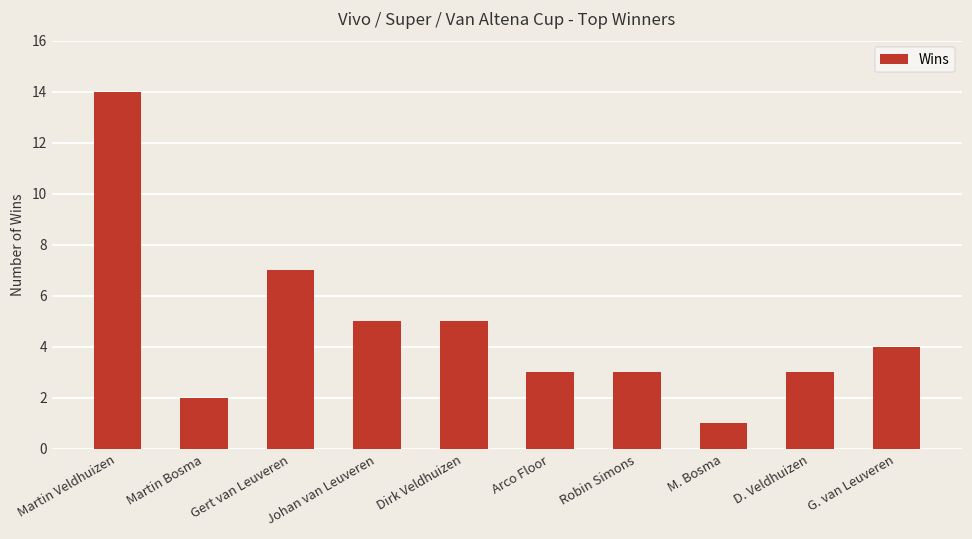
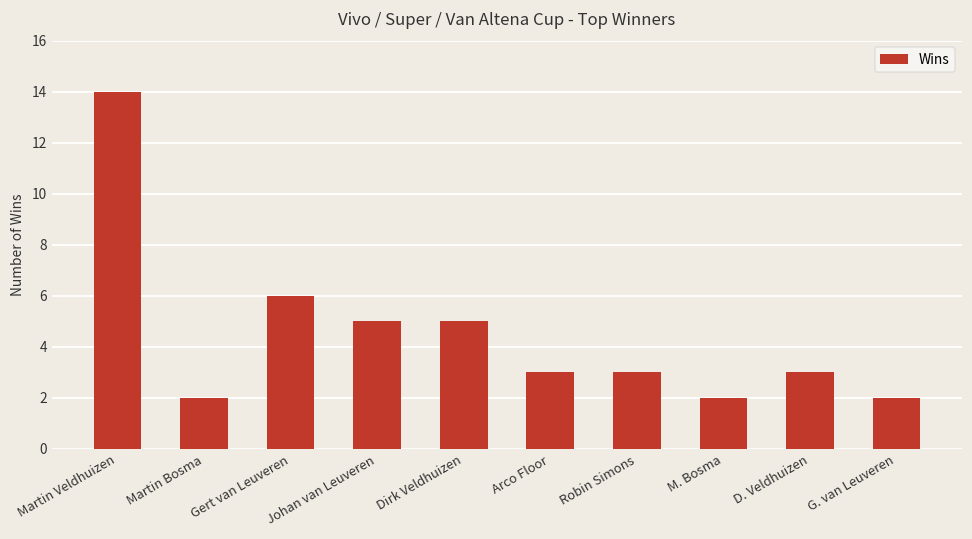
Gert van Leuveren: 7 -> 6
M. Bosma: 1 -> 2
G. van Leuveren: 4 -> 2
